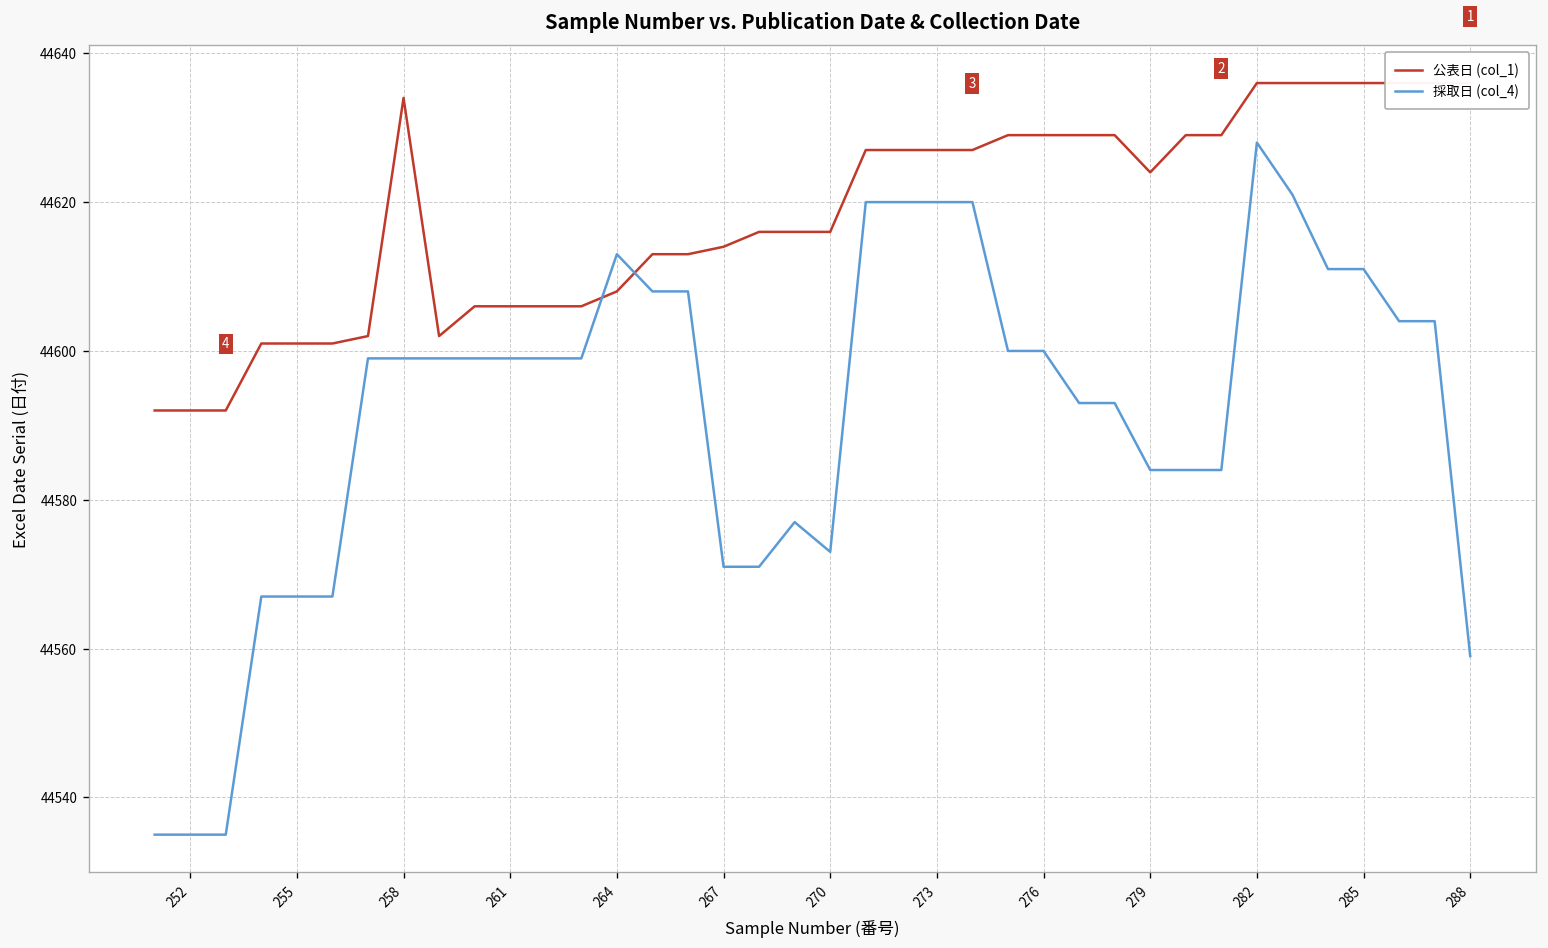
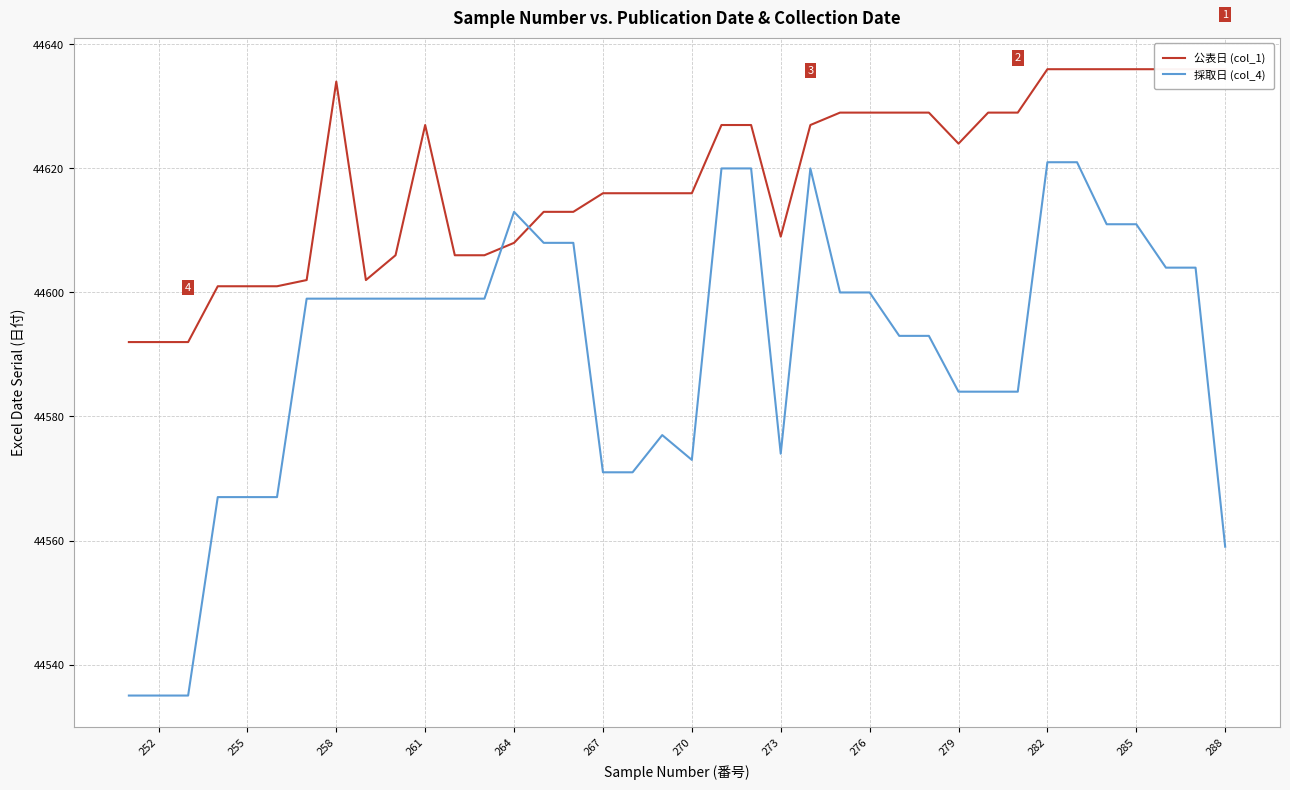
公表日 (col_1), 261: 44606 -> 44627
公表日 (col_1), 267: 44614 -> 44616
公表日 (col_1), 273: 44627 -> 44609
採取日 (col_4), 273: 44620 -> 44574
採取日 (col_4), 282: 44628 -> 44621
